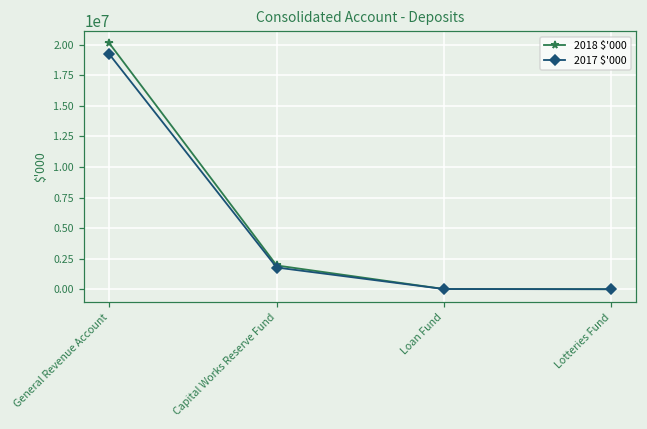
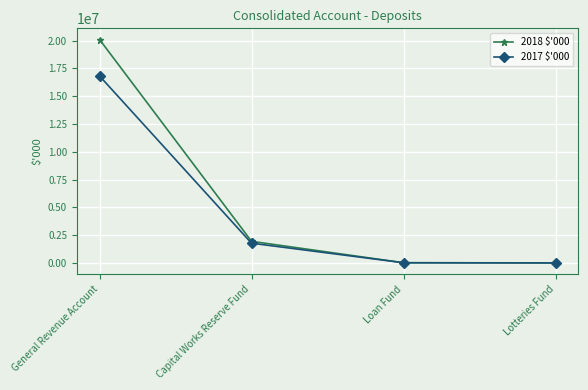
2017 $'000, General Revenue Account: 19200000 -> 16800000
